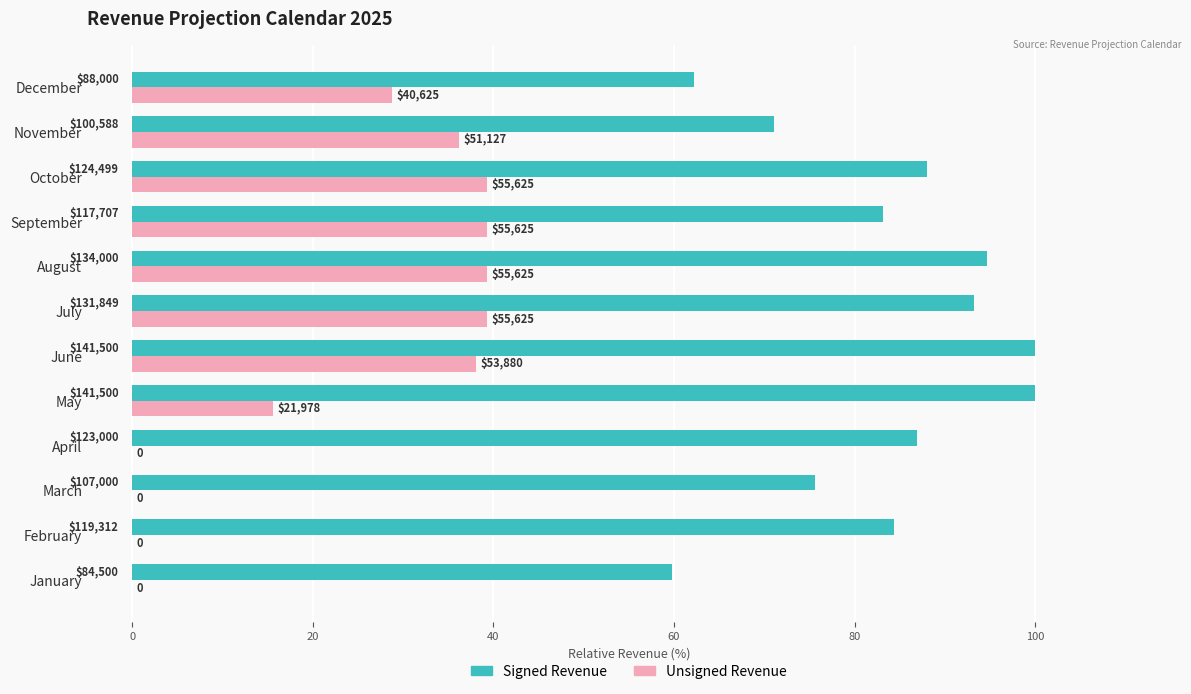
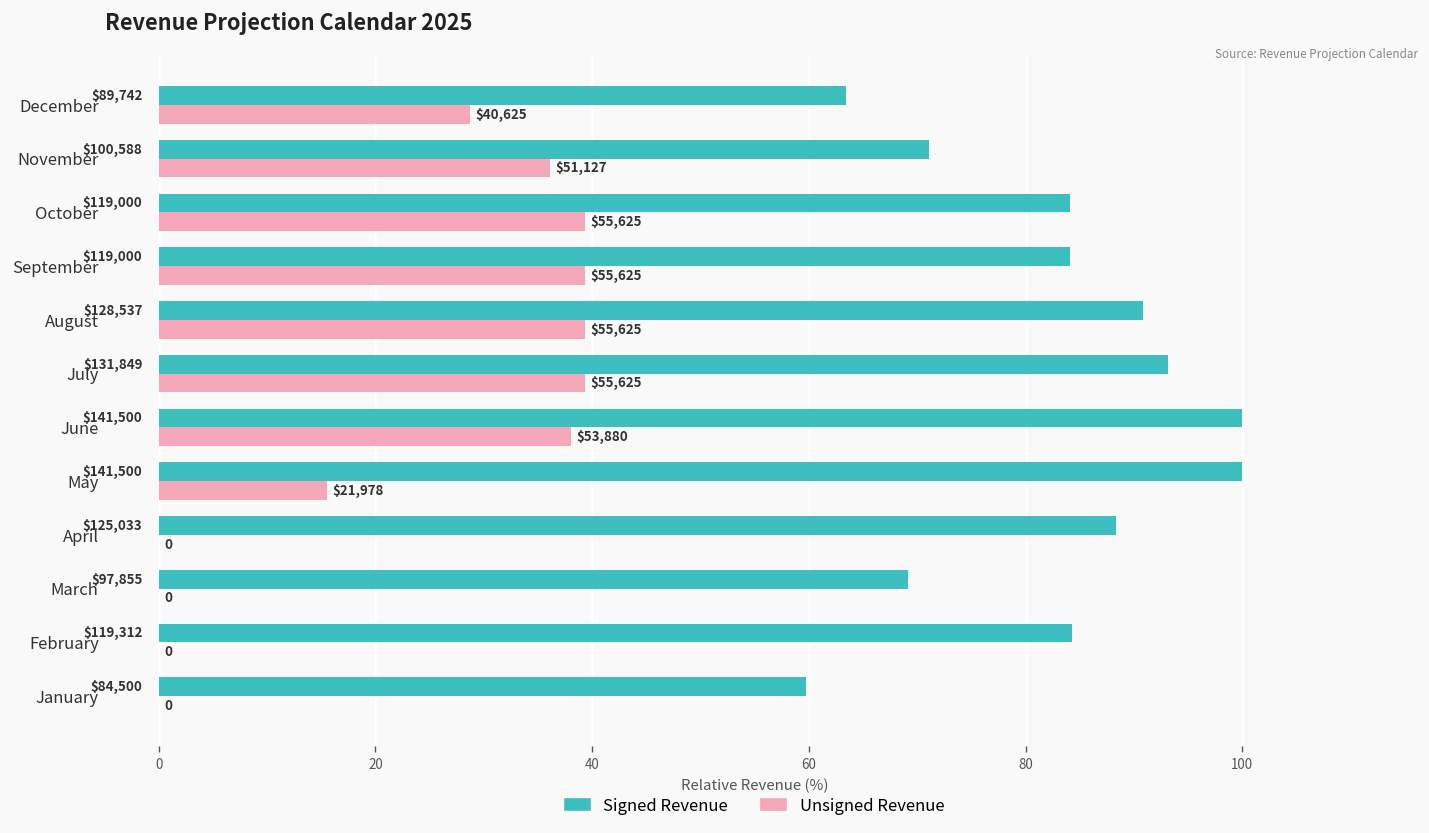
Signed Revenue, December: $88,000 -> $89,742
Signed Revenue, October: $124,499 -> $119,000
Signed Revenue, September: $117,707 -> $119,000
Signed Revenue, August: $134,000 -> $128,537
Signed Revenue, April: $123,000 -> $125,033
Signed Revenue, March: $107,000 -> $97,855
